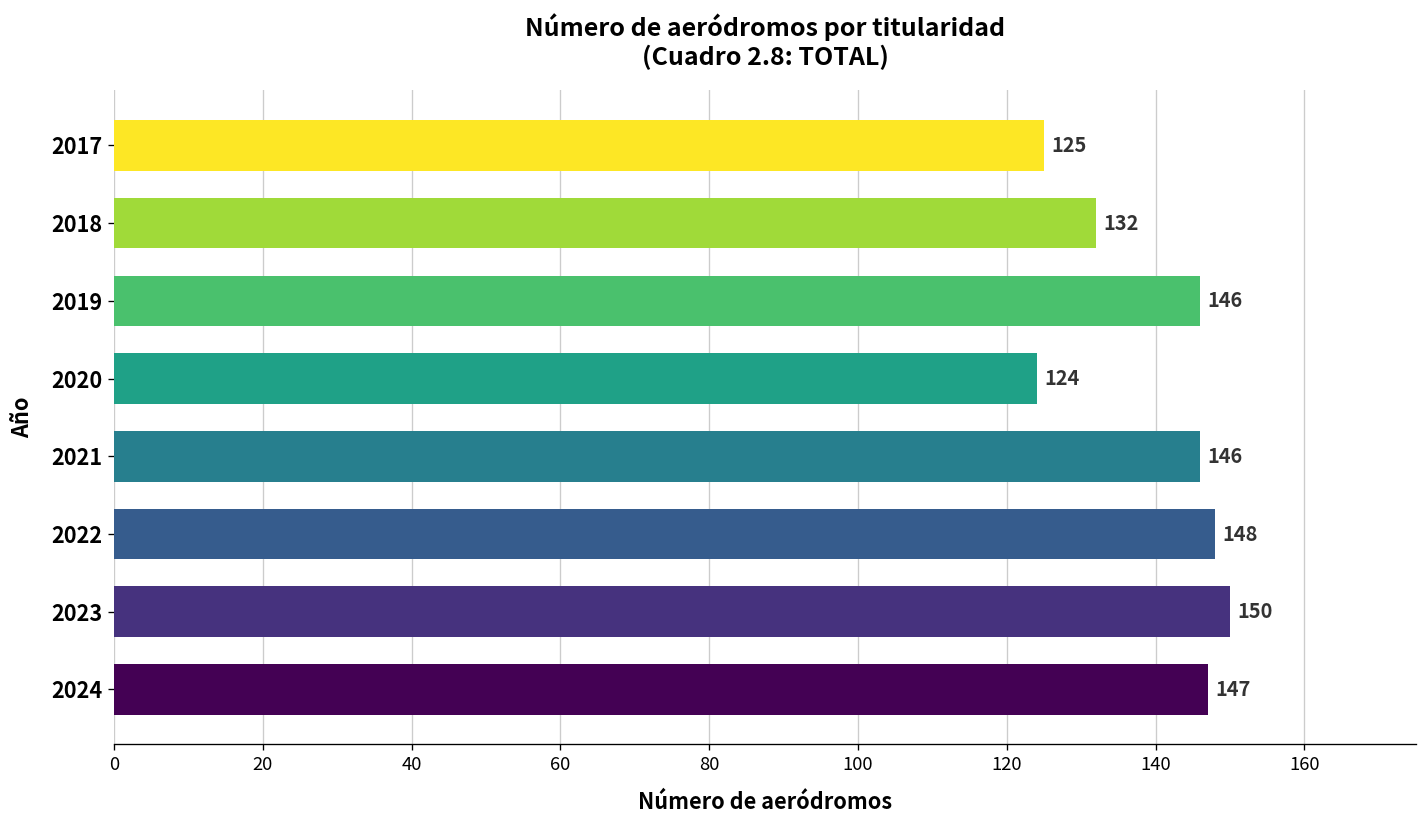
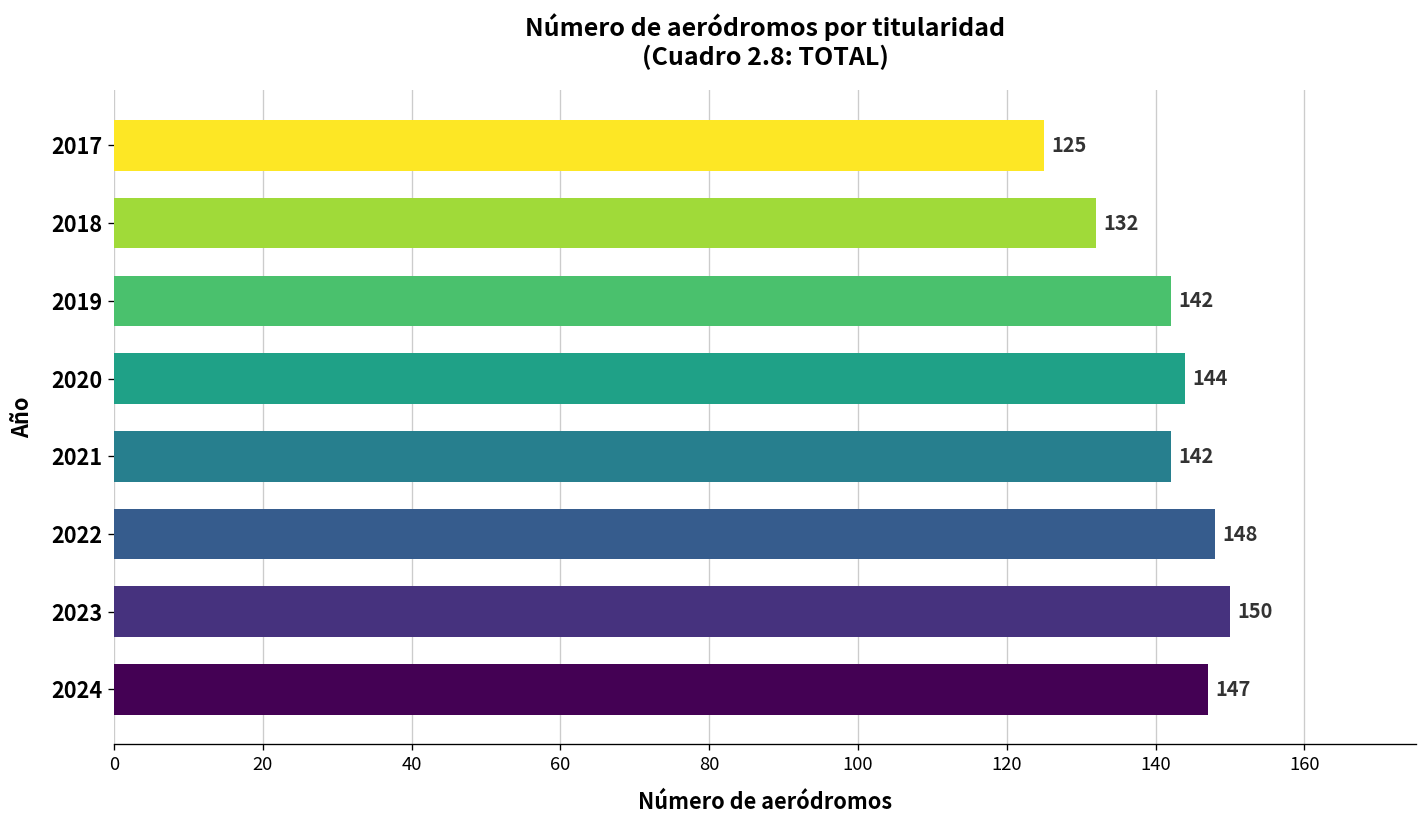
2019: 146 -> 142
2020: 124 -> 144
2021: 146 -> 142
